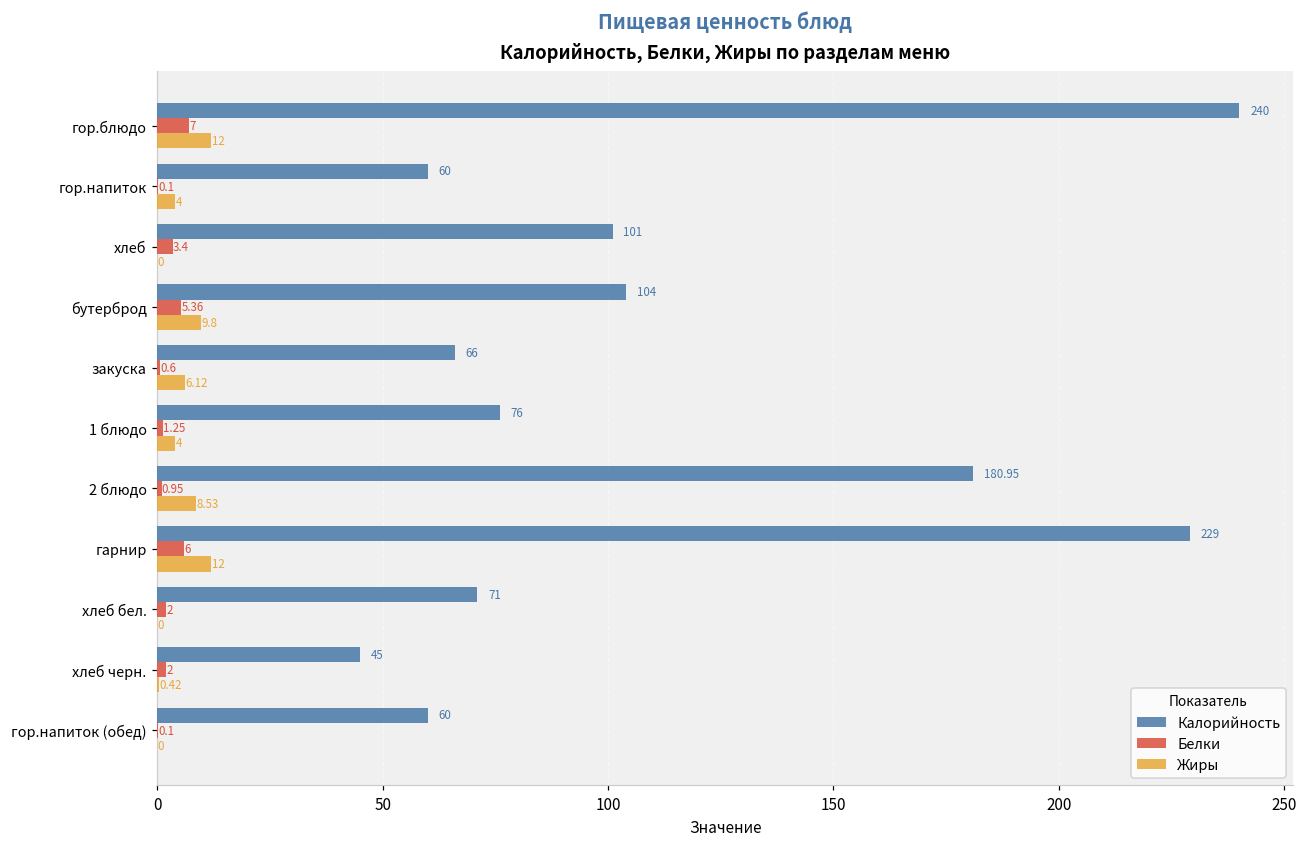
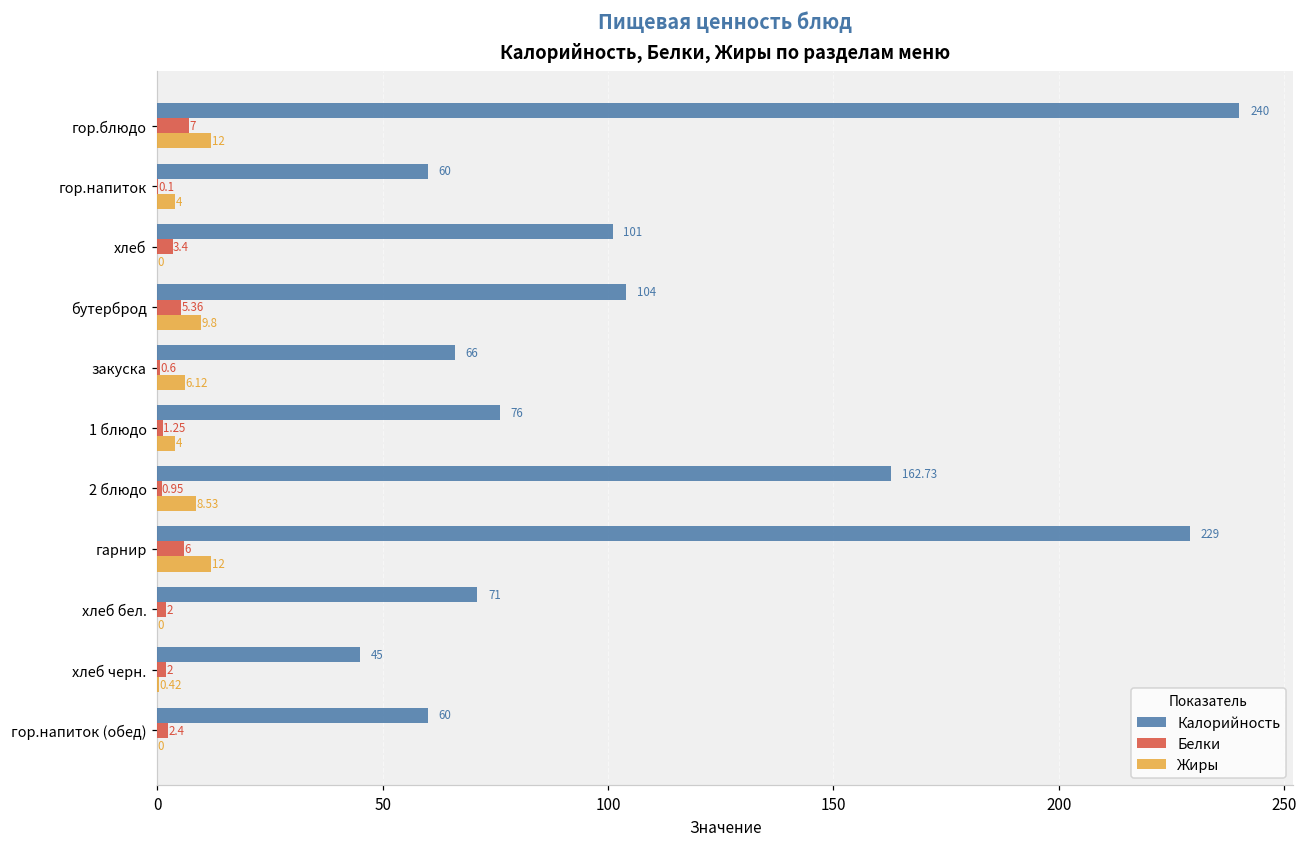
Калорийность, 2 блюдо: 180.95 -> 162.73
Белки, гор.напиток (обед): 0.1 -> 2.4
